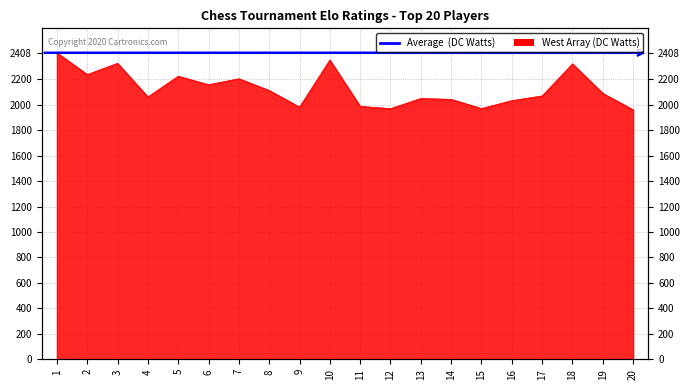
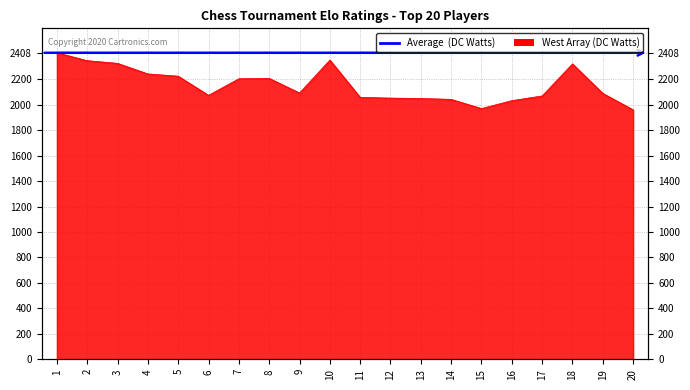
West Array (DC Watts), 2: 2240 -> 2350
West Array (DC Watts), 4: 2060 -> 2240
West Array (DC Watts), 6: 2160 -> 2070
West Array (DC Watts), 8: 2110 -> 2210
West Array (DC Watts), 9: 1980 -> 2090
West Array (DC Watts), 11: 1990 -> 2060
West Array (DC Watts), 12: 1970 -> 2050
